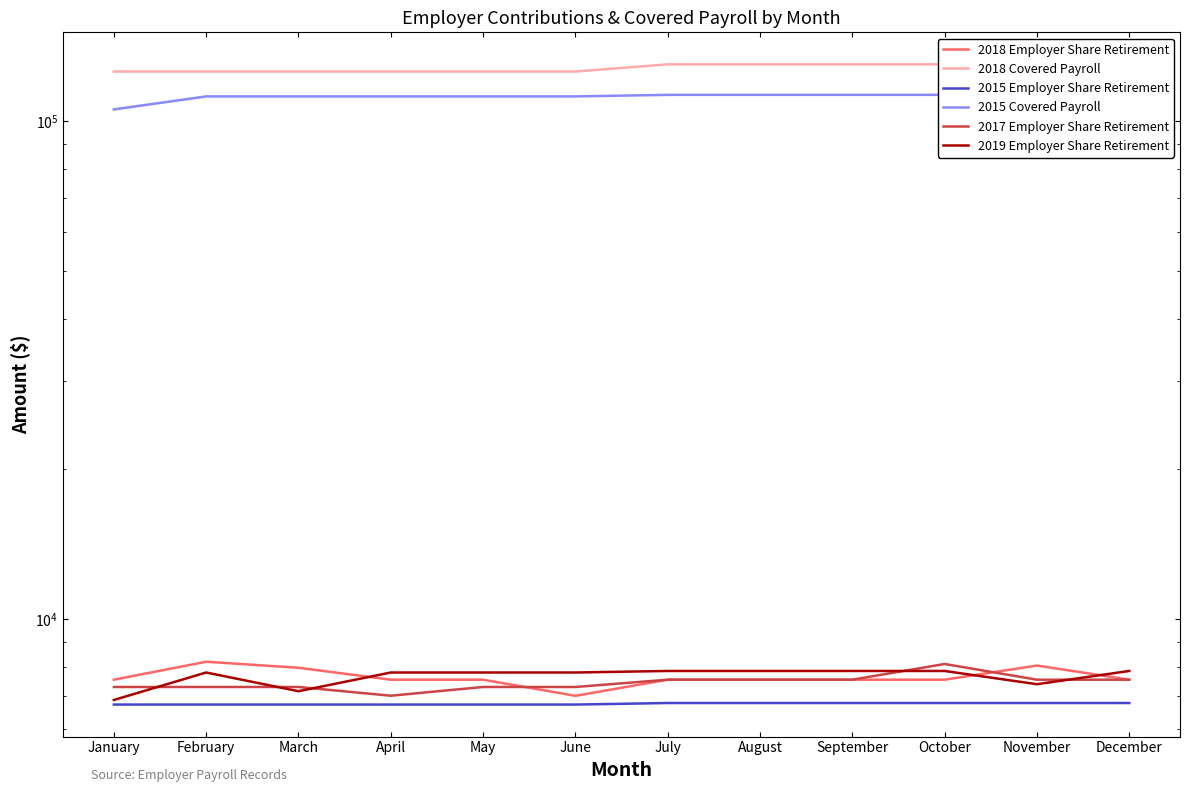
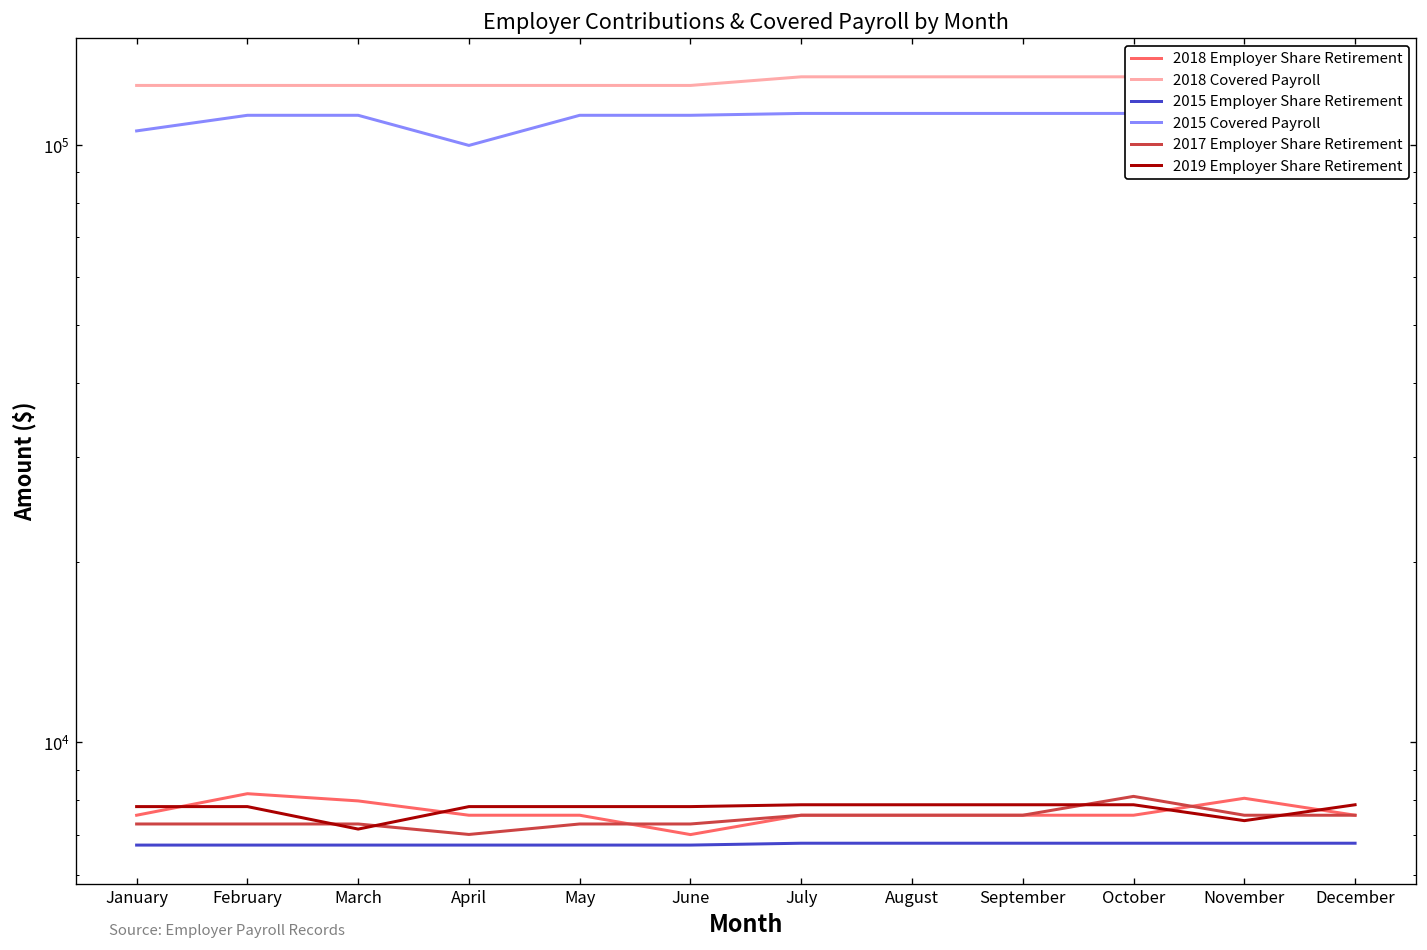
2019 Employer Share Retirement, January: 6900 -> 7800
2015 Covered Payroll, April: 112000 -> 100000
